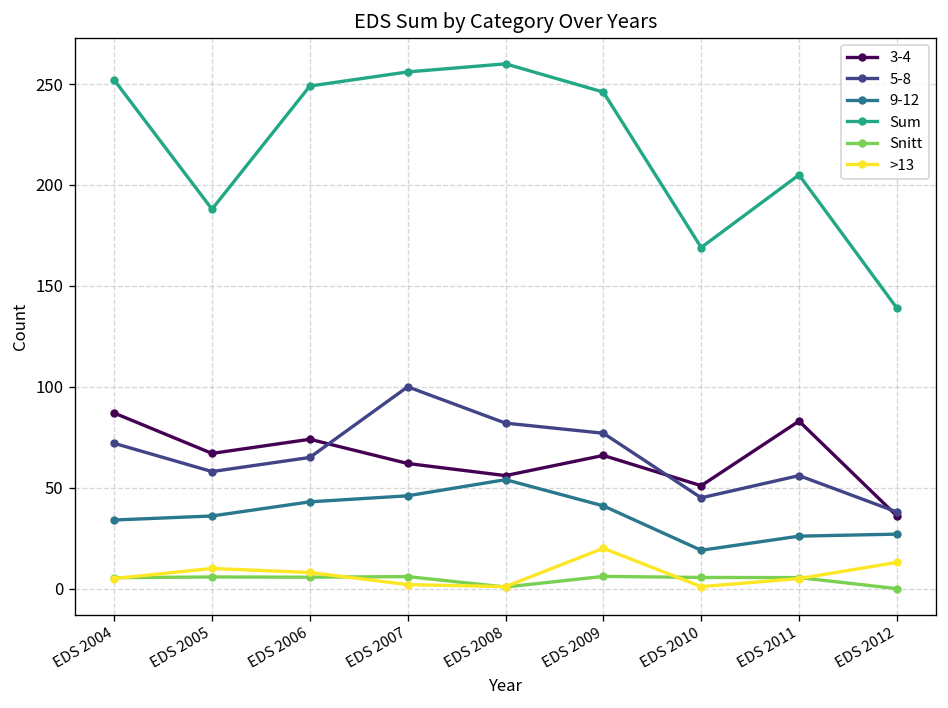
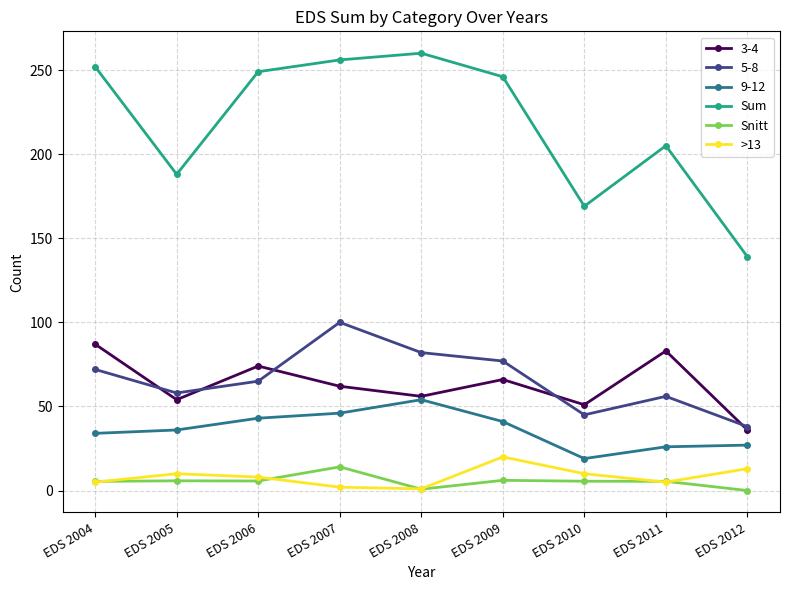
3-4, EDS 2005: 67 -> 54
Snitt, EDS 2007: 6 -> 14
>13, EDS 2010: 1 -> 10
